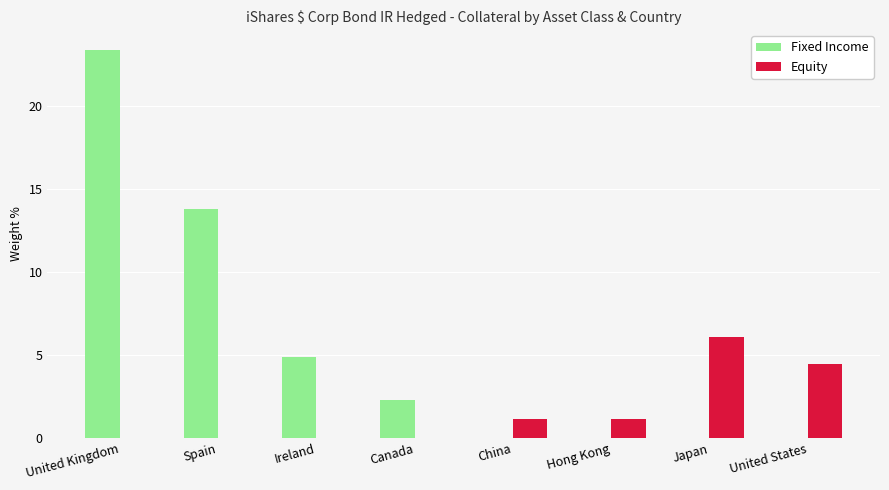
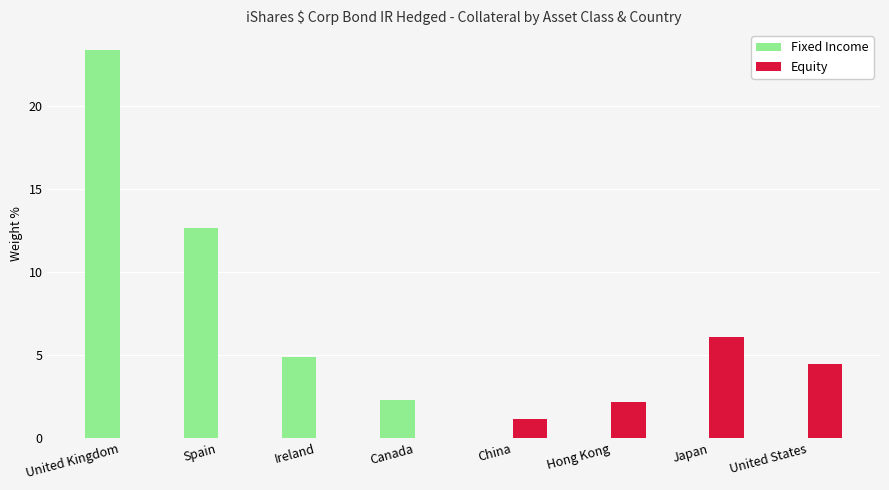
Fixed Income, Spain: 13.8 -> 12.6
Equity, Hong Kong: 1.2 -> 2.2
